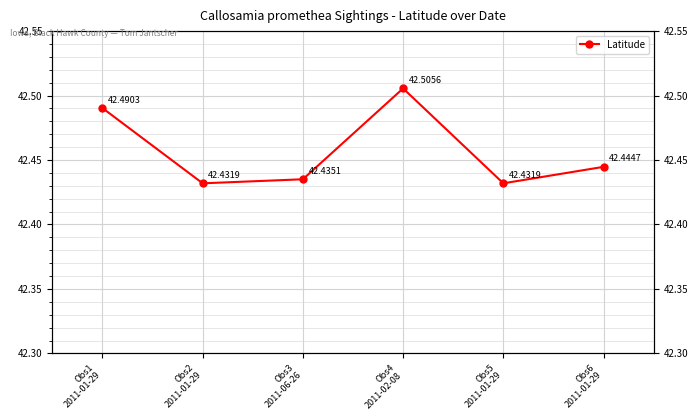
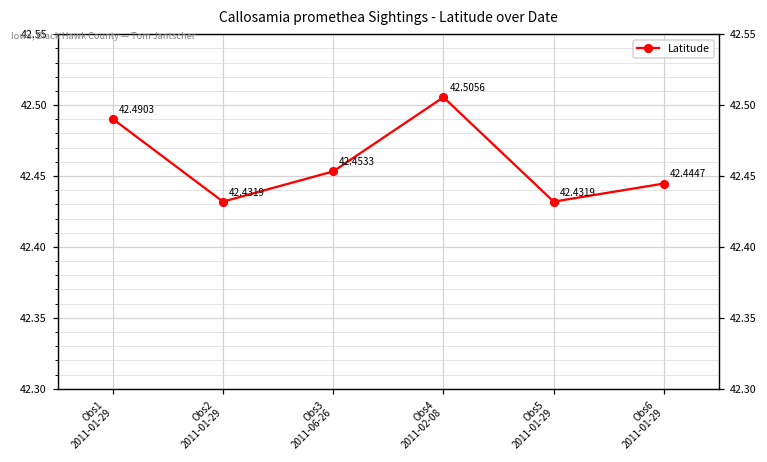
Obs3 2011-06-26: 42.4351 -> 42.4533
